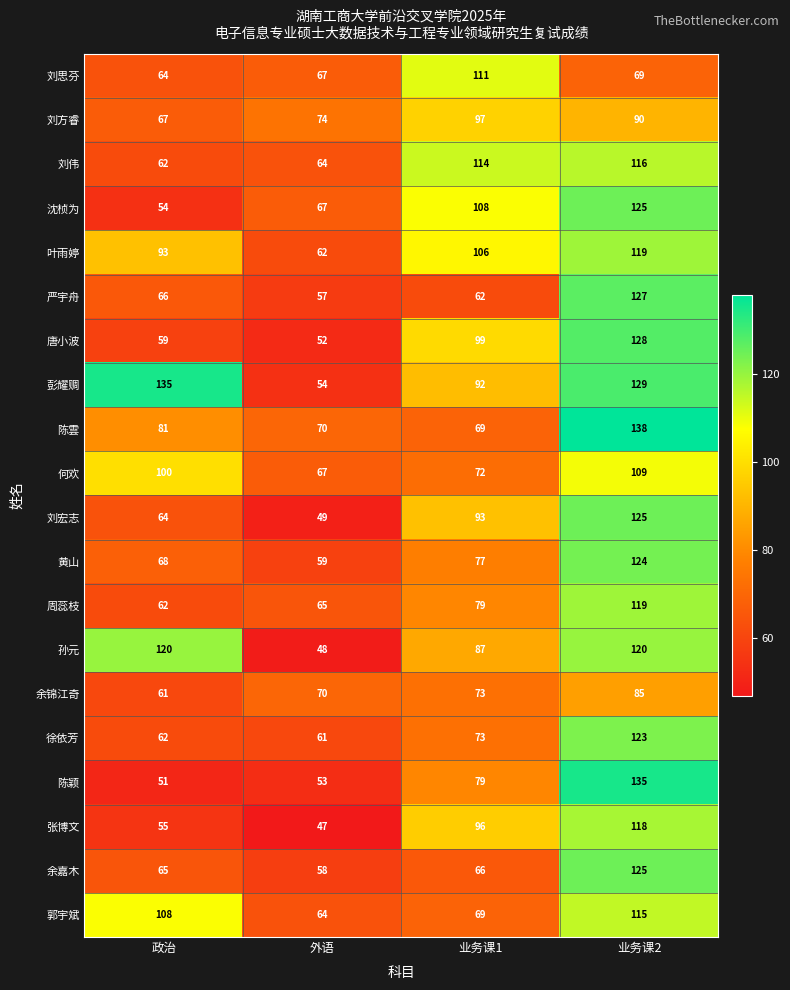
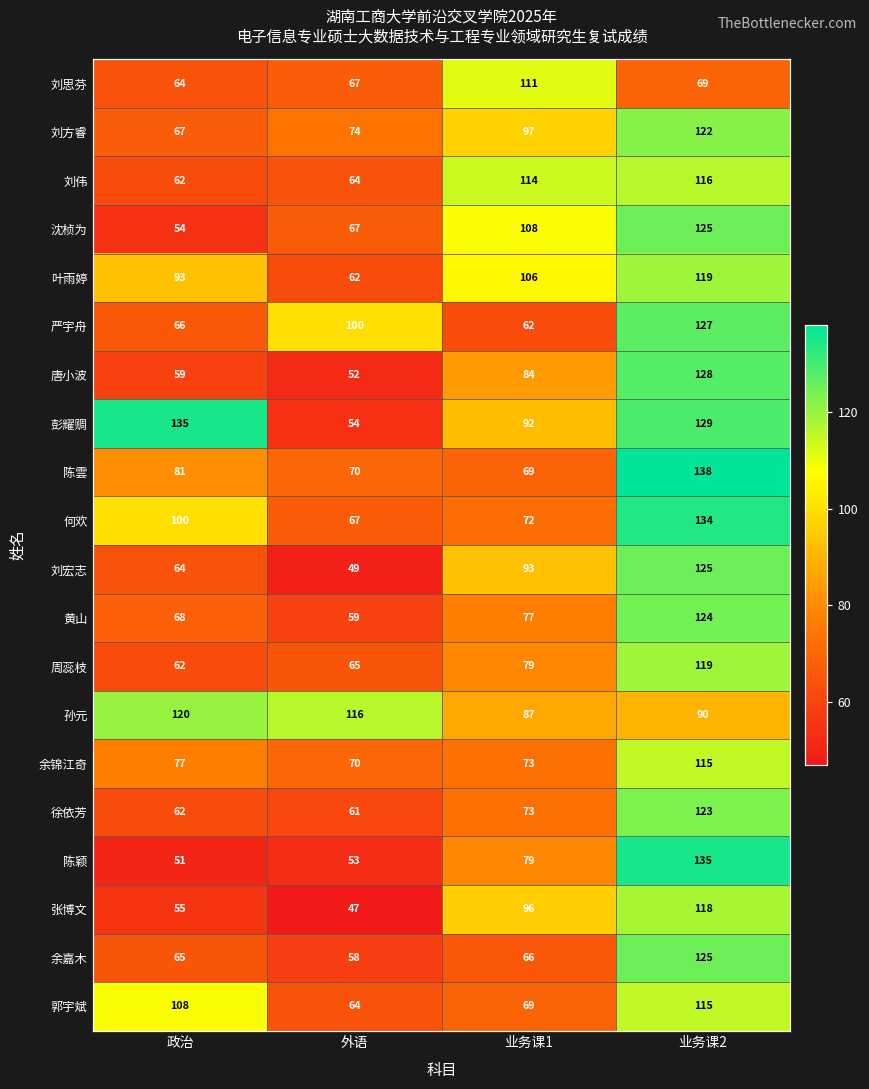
刘方睿, 业务课2: 90 -> 122
严宇舟, 外语: 57 -> 100
唐小波, 业务课1: 99 -> 84
何欢, 业务课2: 109 -> 134
孙元, 外语: 48 -> 116
孙元, 业务课2: 120 -> 90
余锦江奇, 政治: 61 -> 77
余锦江奇, 业务课2: 85 -> 115
